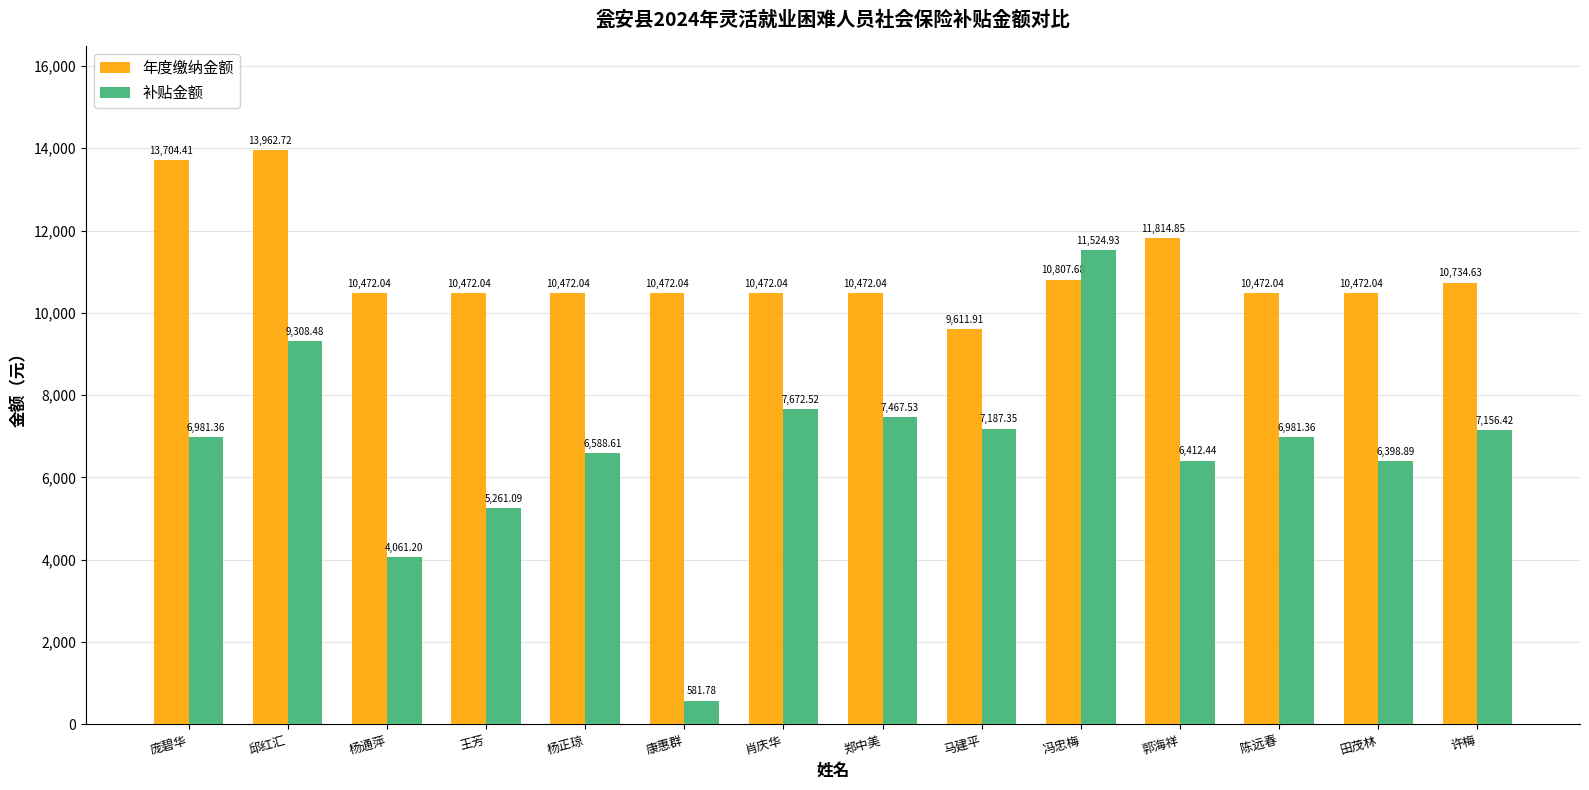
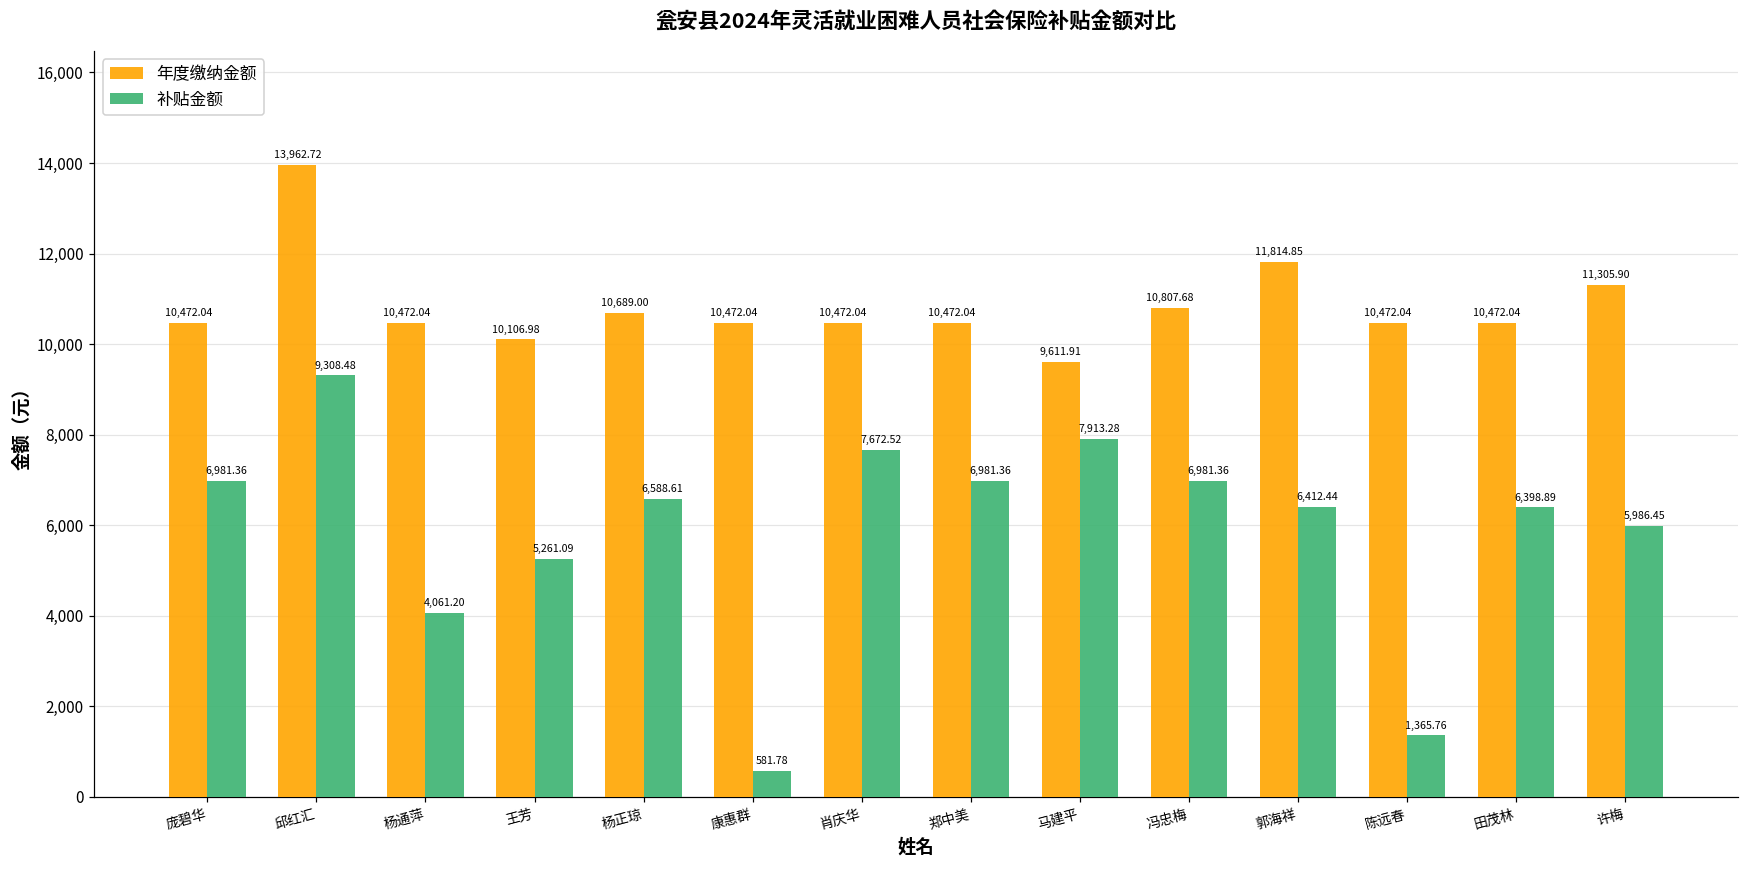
年度缴纳金额, 庞碧华: 13,704.41 -> 10,472.04
年度缴纳金额, 王芳: 10,472.04 -> 10,106.98
年度缴纳金额, 杨正琼: 10,472.04 -> 10,689.00
补贴金额, 郑中美: 7,467.53 -> 6,981.36
补贴金额, 马建平: 7,187.35 -> 7,913.28
补贴金额, 冯忠梅: 11,524.93 -> 6,981.36
补贴金额, 陈远春: 6,981.36 -> 1,365.76
年度缴纳金额, 许梅: 10,734.63 -> 11,305.90
补贴金额, 许梅: 7,156.42 -> 5,986.45
